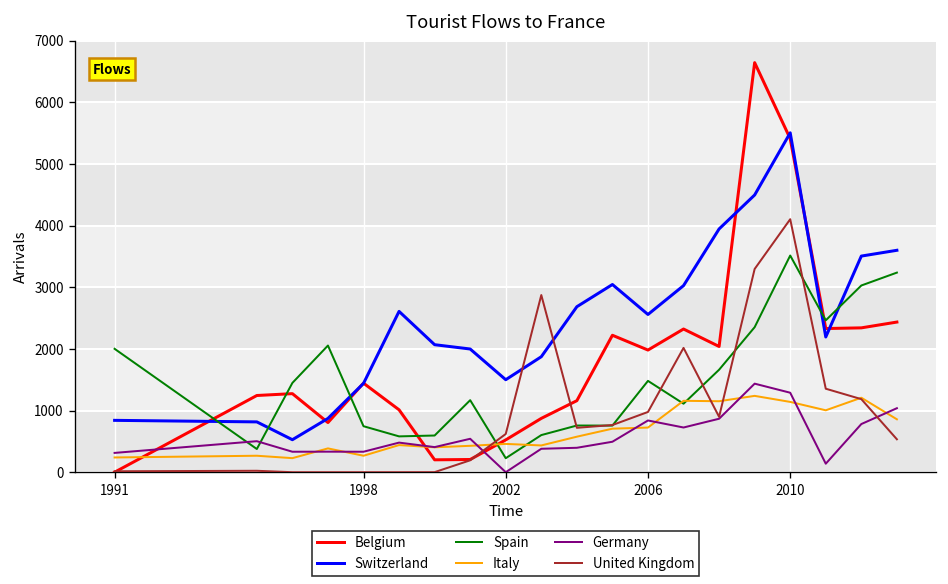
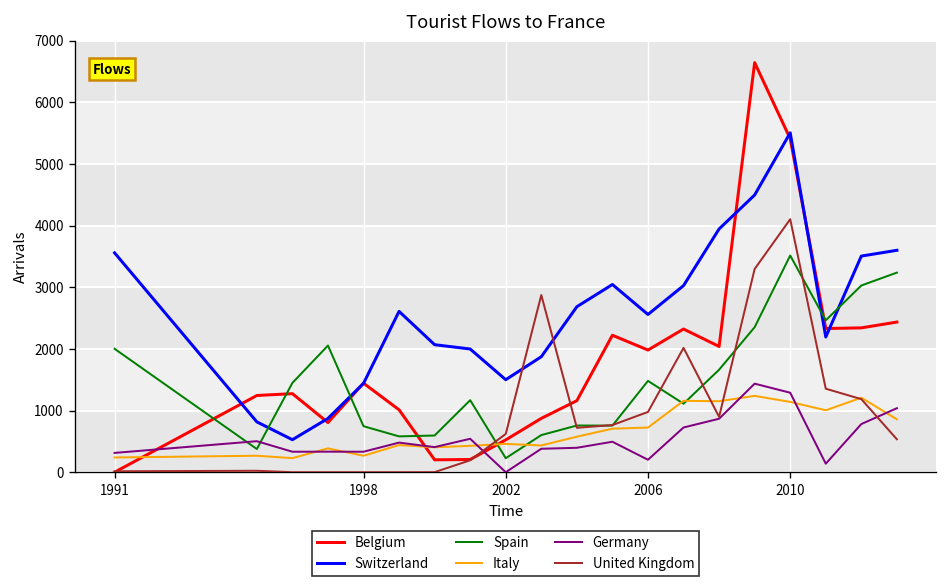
Switzerland, 1991: 800 -> 3600
Germany, 2006: 800 -> 200
